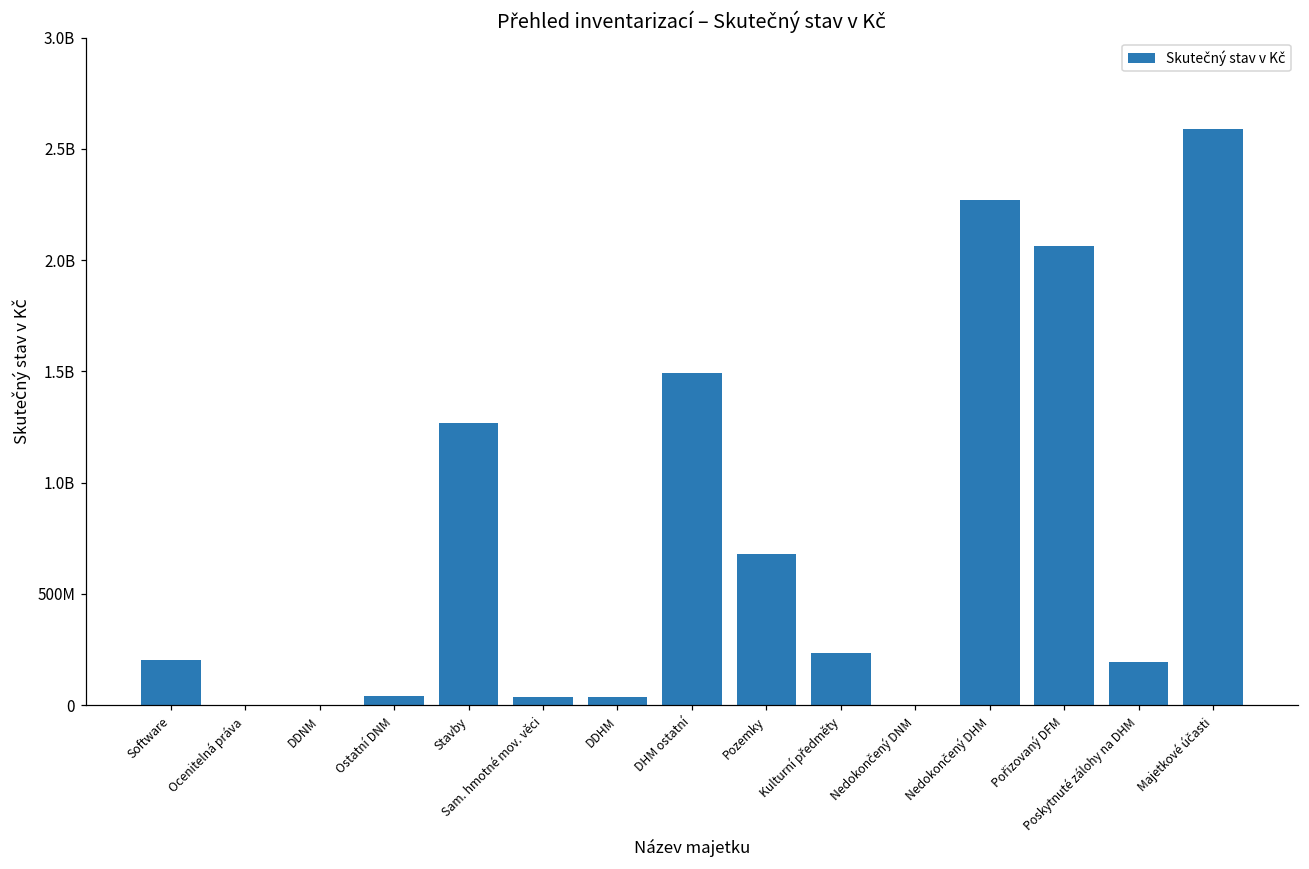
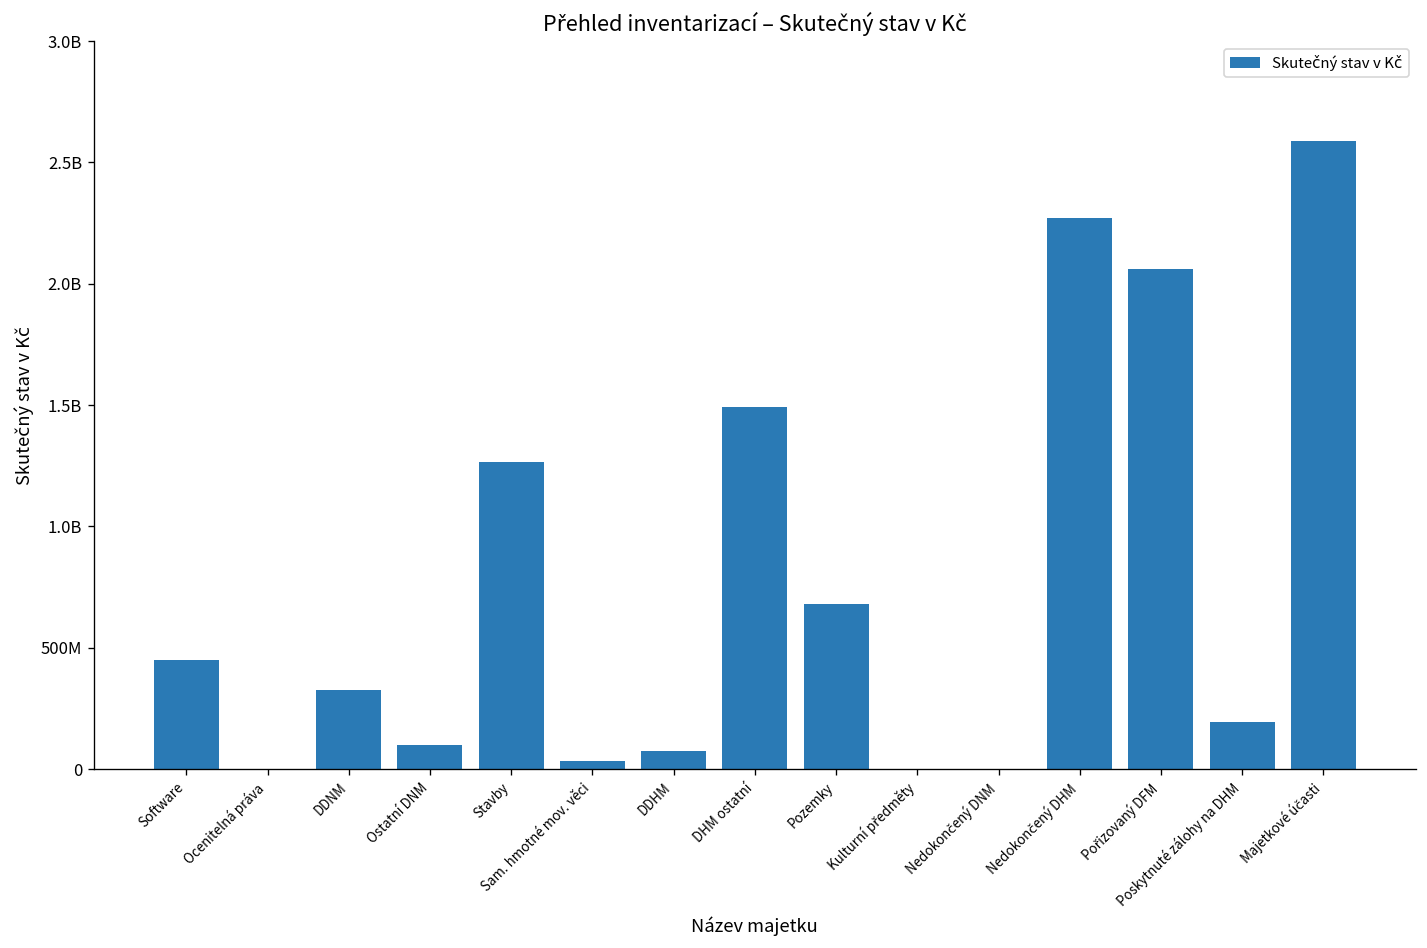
Software: 200000000 -> 450000000
DDNM: 0 -> 330000000
Ostatní DNM: 40000000 -> 100000000
DDHM: 30000000 -> 80000000
Kulturní předměty: 230000000 -> 0
